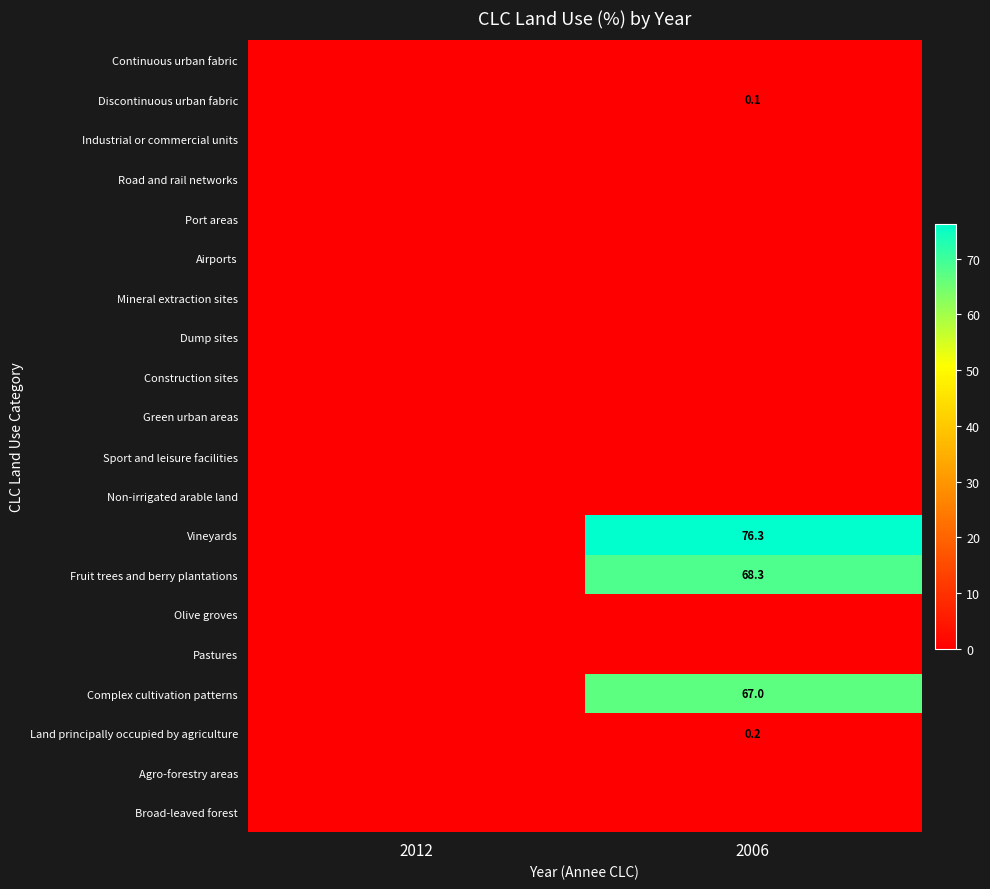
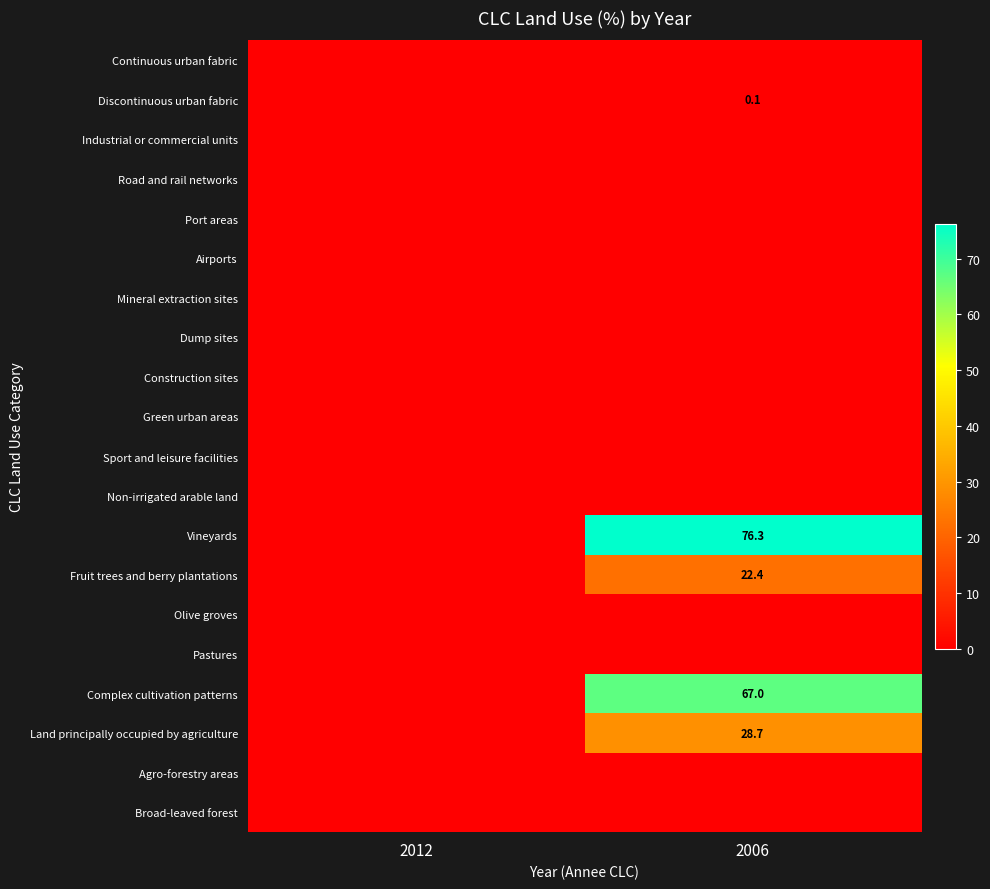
Fruit trees and berry plantations, 2006: 68.3 -> 22.4
Land principally occupied by agriculture, 2006: 0.2 -> 28.7
